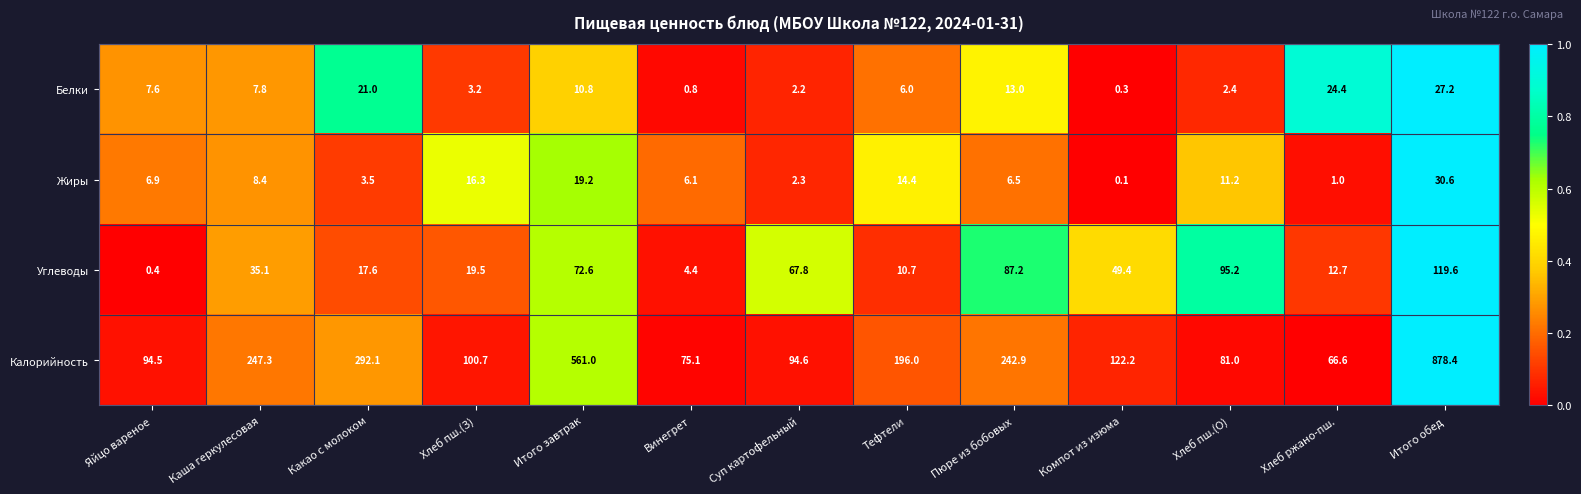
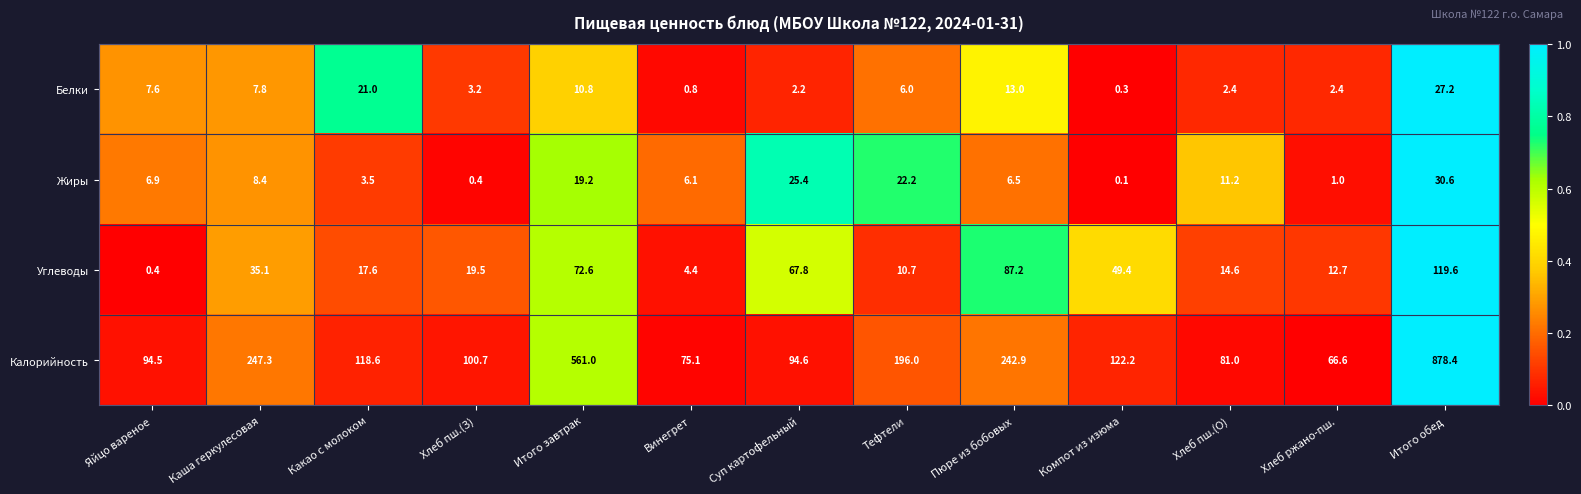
Белки, Хлеб ржано-пш.: 24.4 -> 2.4
Жиры, Хлеб пш.(З): 16.3 -> 0.4
Жиры, Суп картофельный: 2.3 -> 25.4
Жиры, Тефтели: 14.4 -> 22.2
Углеводы, Хлеб пш.(О): 95.2 -> 14.6
Калорийность, Какао с молоком: 292.1 -> 118.6
